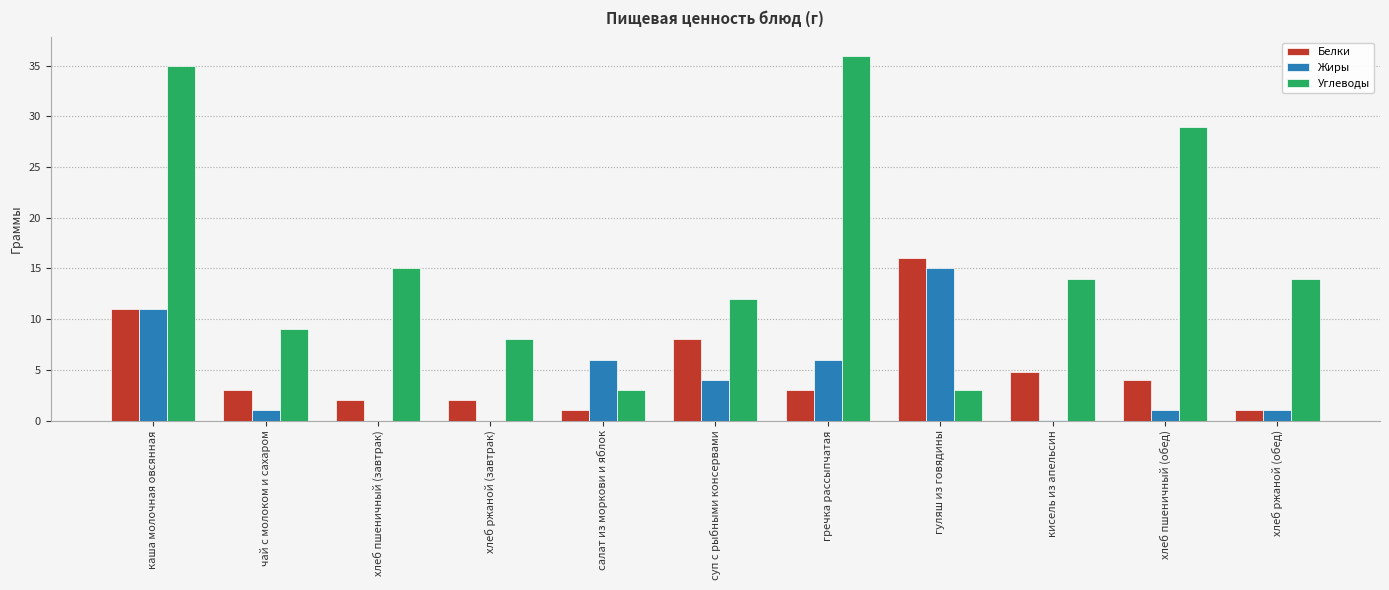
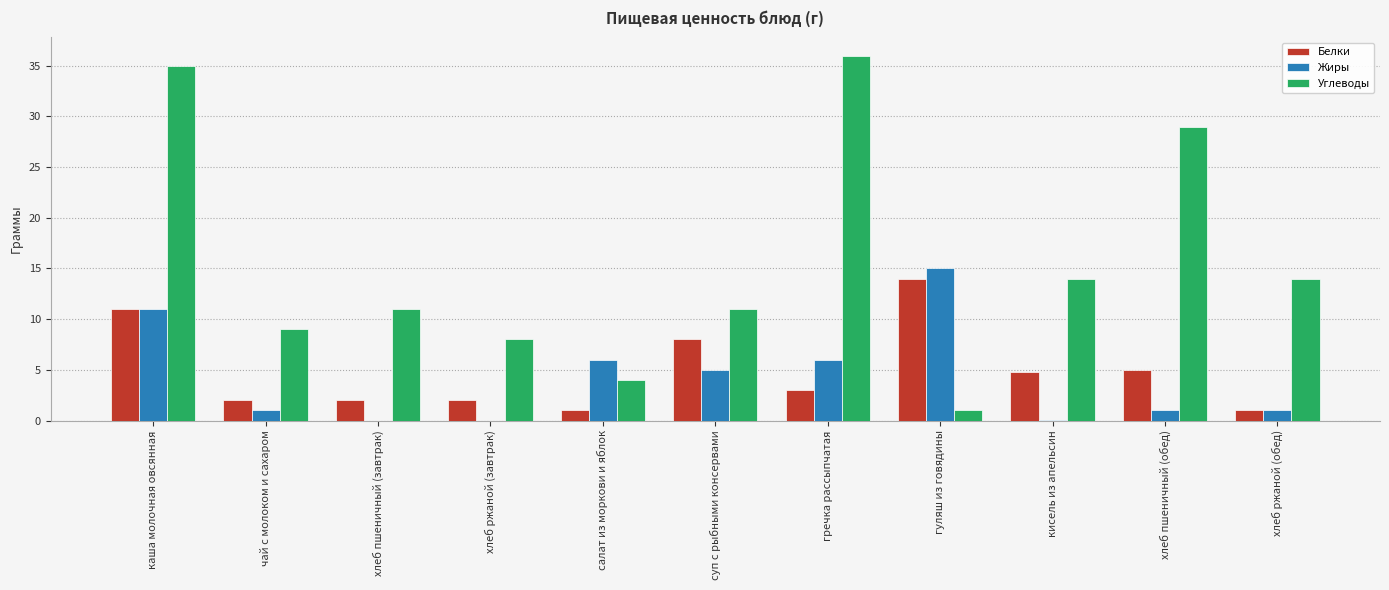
Белки, чай с молоком и сахаром: 3 -> 2
Углеводы, хлеб пшеничный (завтрак): 15 -> 11
Углеводы, салат из моркови и яблок: 3 -> 4
Жиры, суп с рыбными консервами: 4 -> 5
Углеводы, суп с рыбными консервами: 12 -> 11
Белки, гуляш из говядины: 16 -> 14
Углеводы, гуляш из говядины: 3 -> 1
Белки, хлеб пшеничный (обед): 4 -> 5
